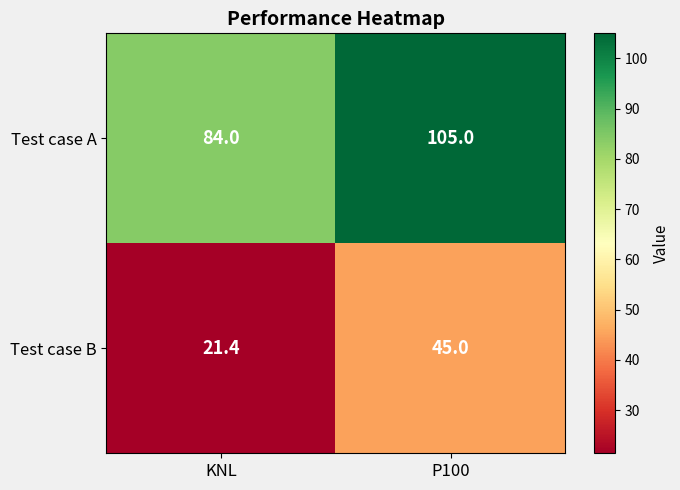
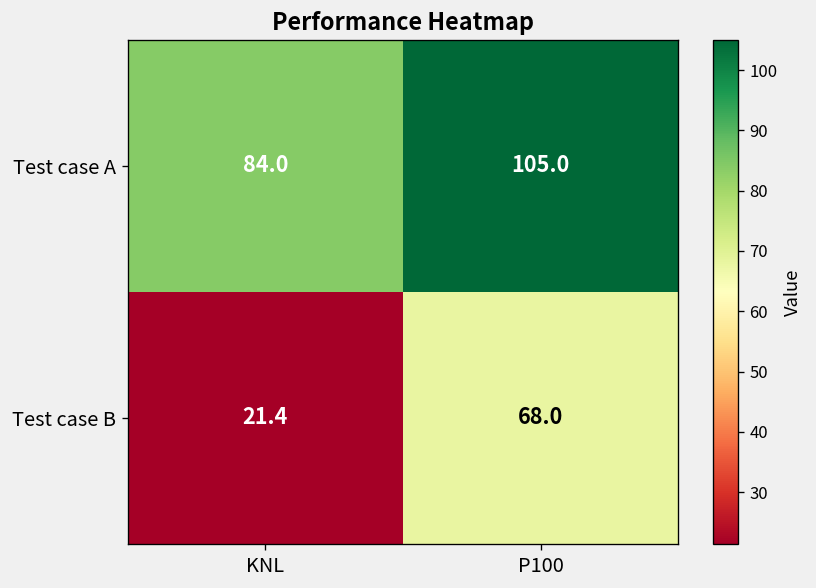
Test case B, P100: 45.0 -> 68.0
